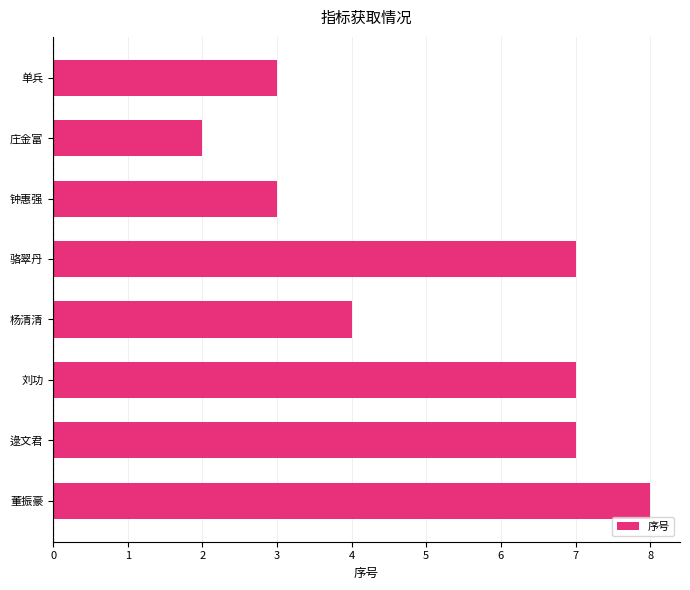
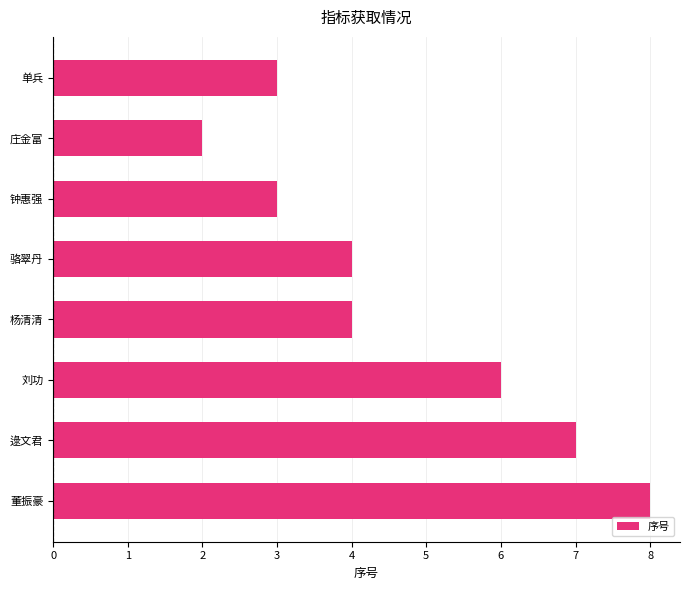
骆翠丹: 7 -> 4
刘功: 7 -> 6
